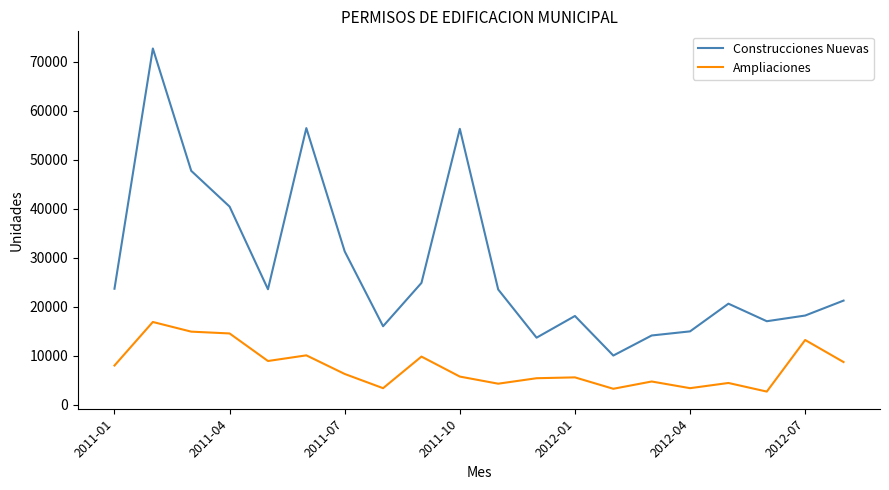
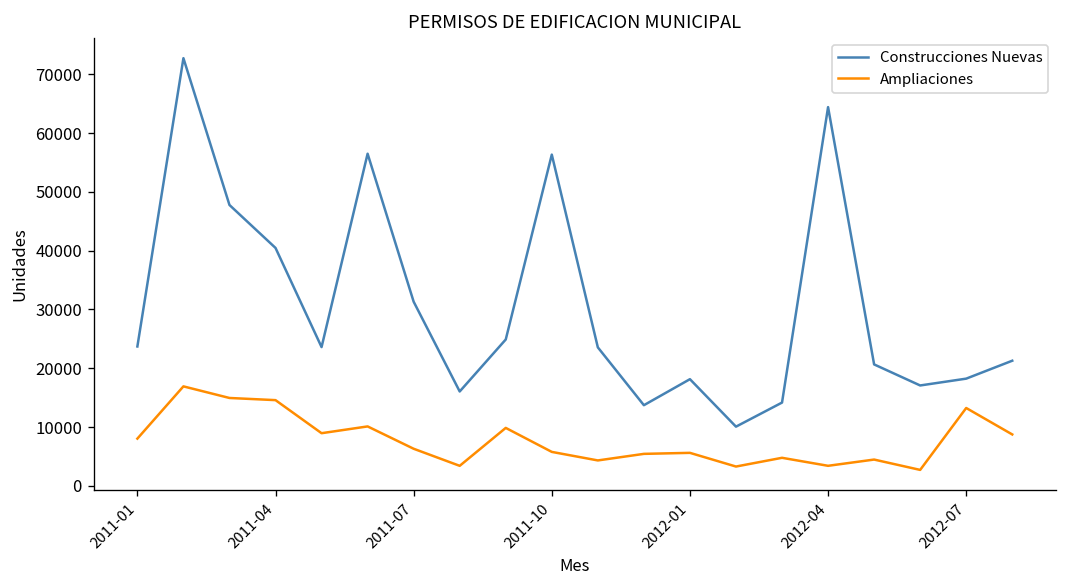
Construcciones Nuevas, 2012-04: 15000 -> 64000
